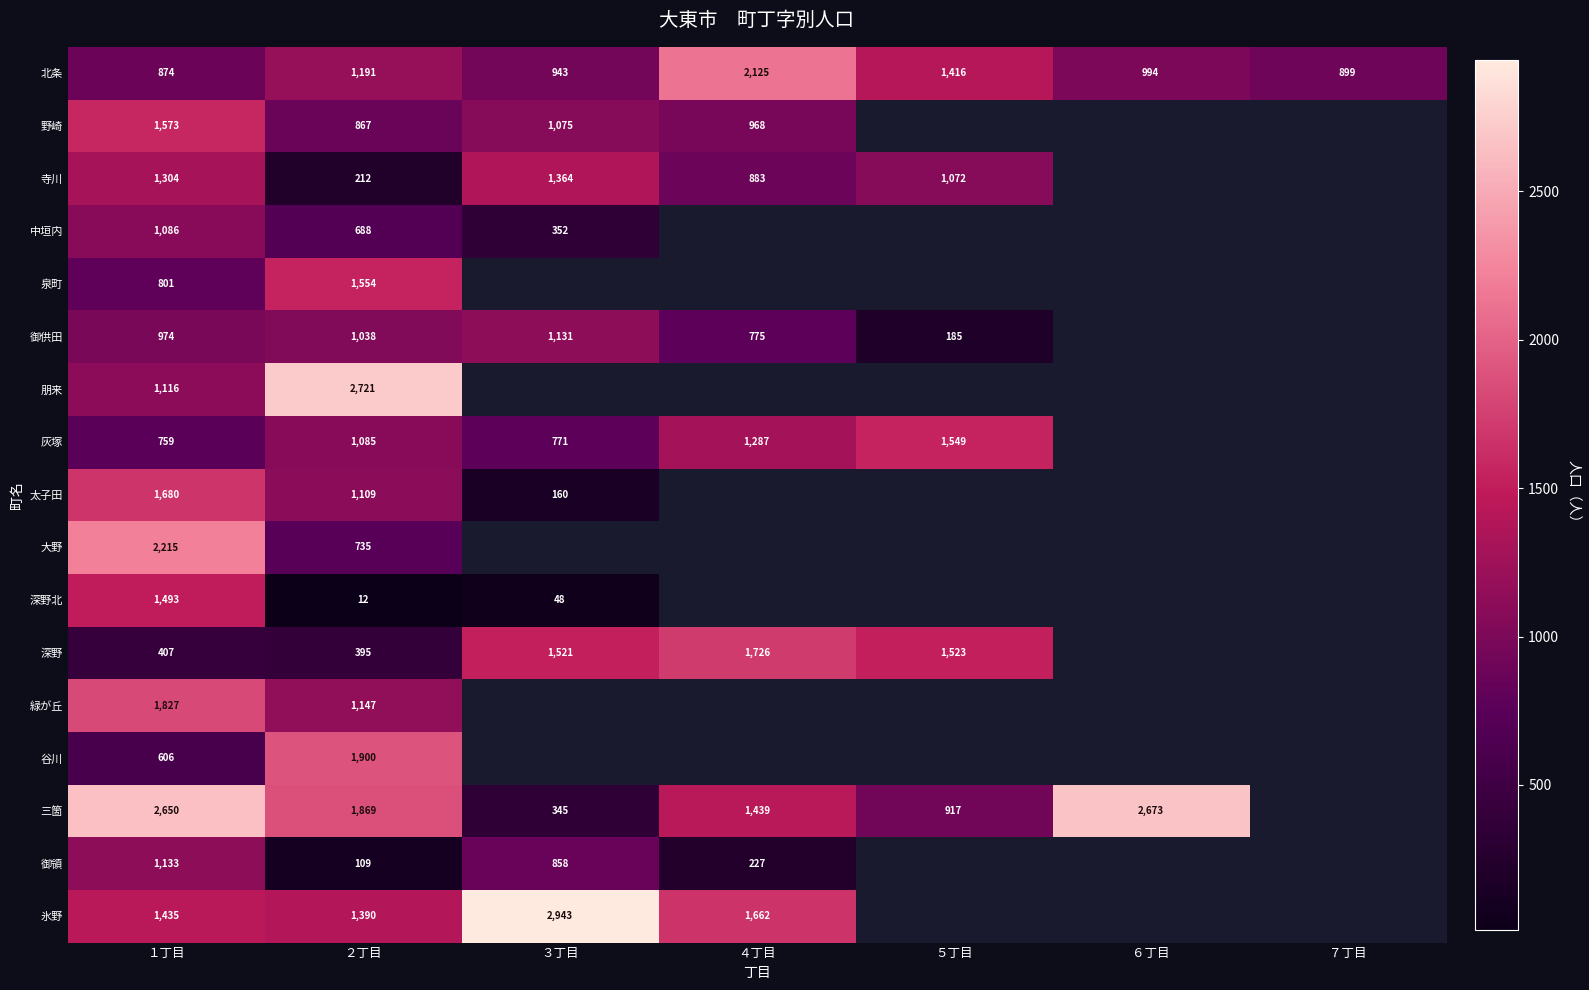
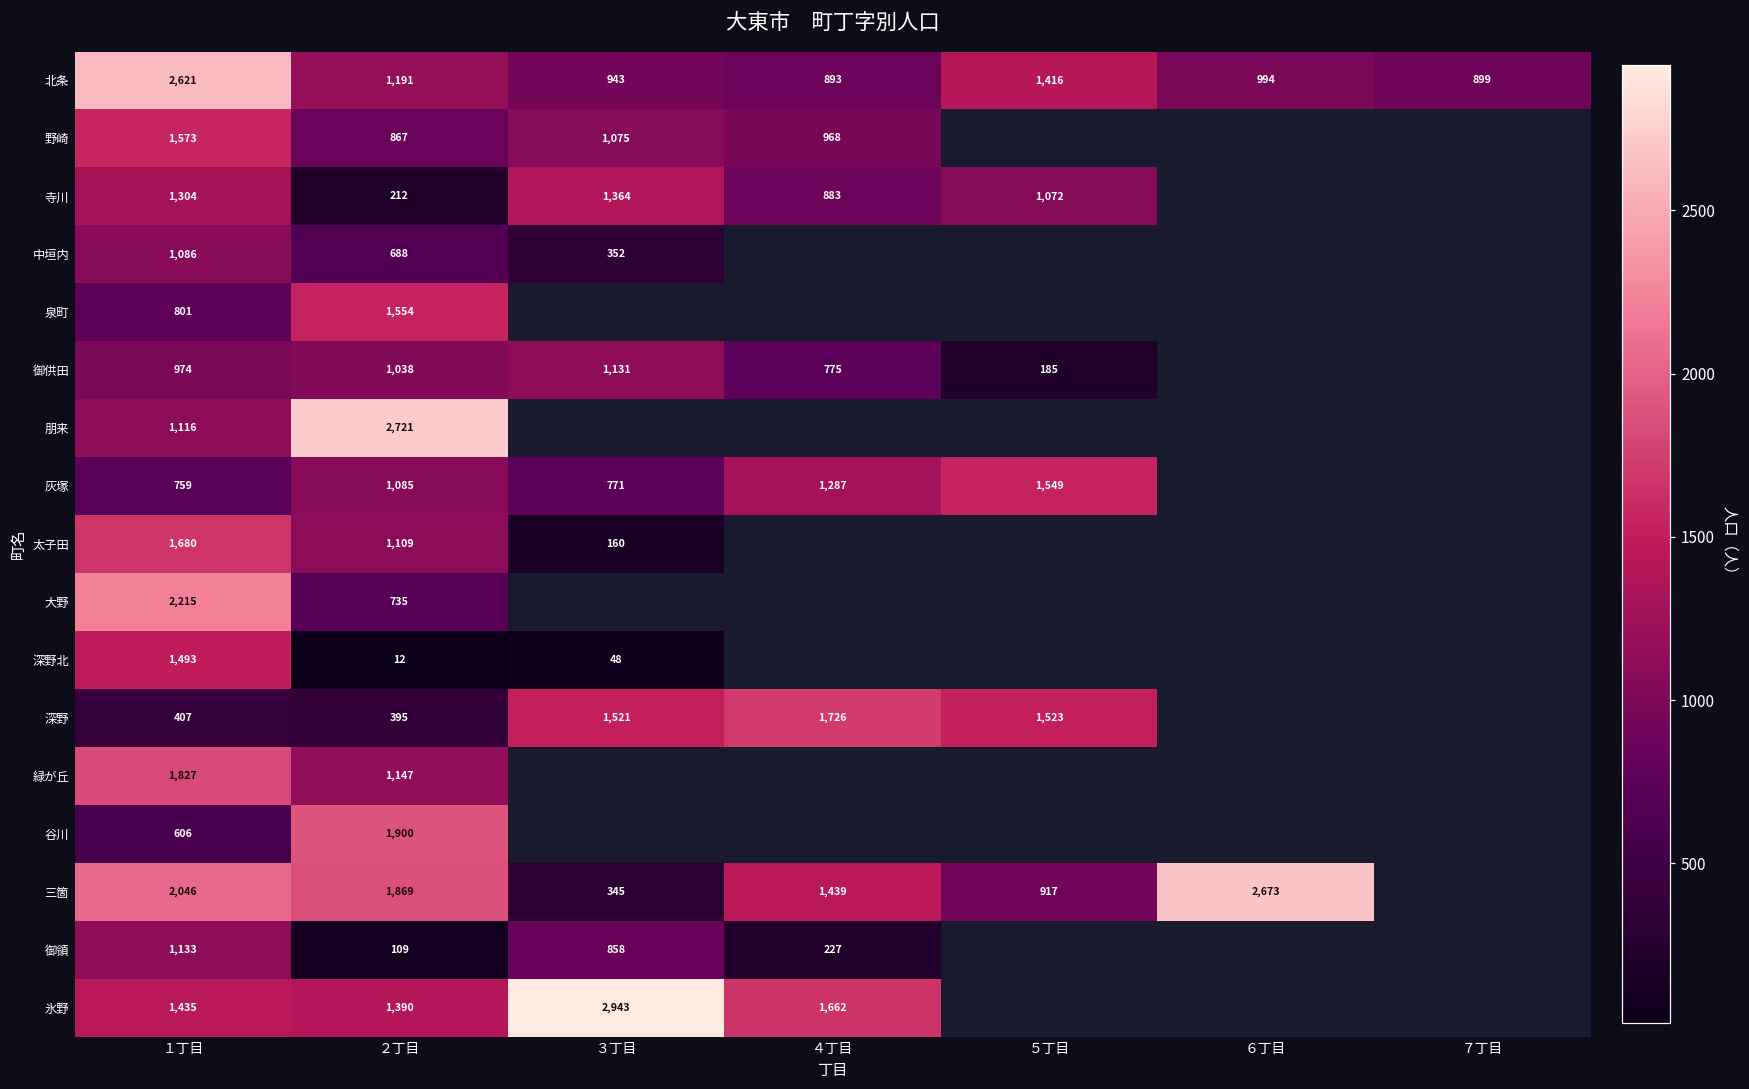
北条, １丁目: 874 -> 2,621
北条, ４丁目: 2,125 -> 893
三箇, １丁目: 2,650 -> 2,046
